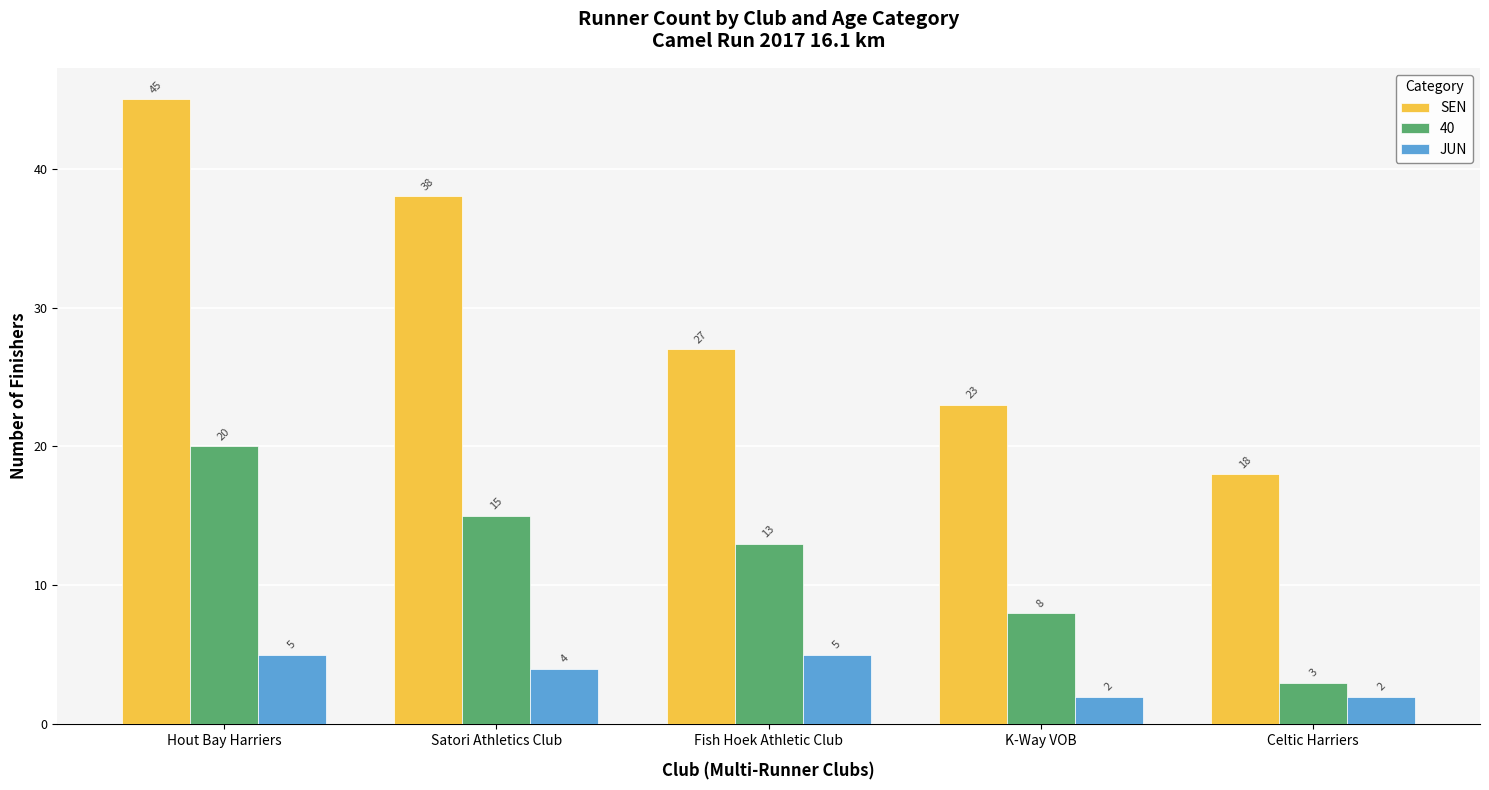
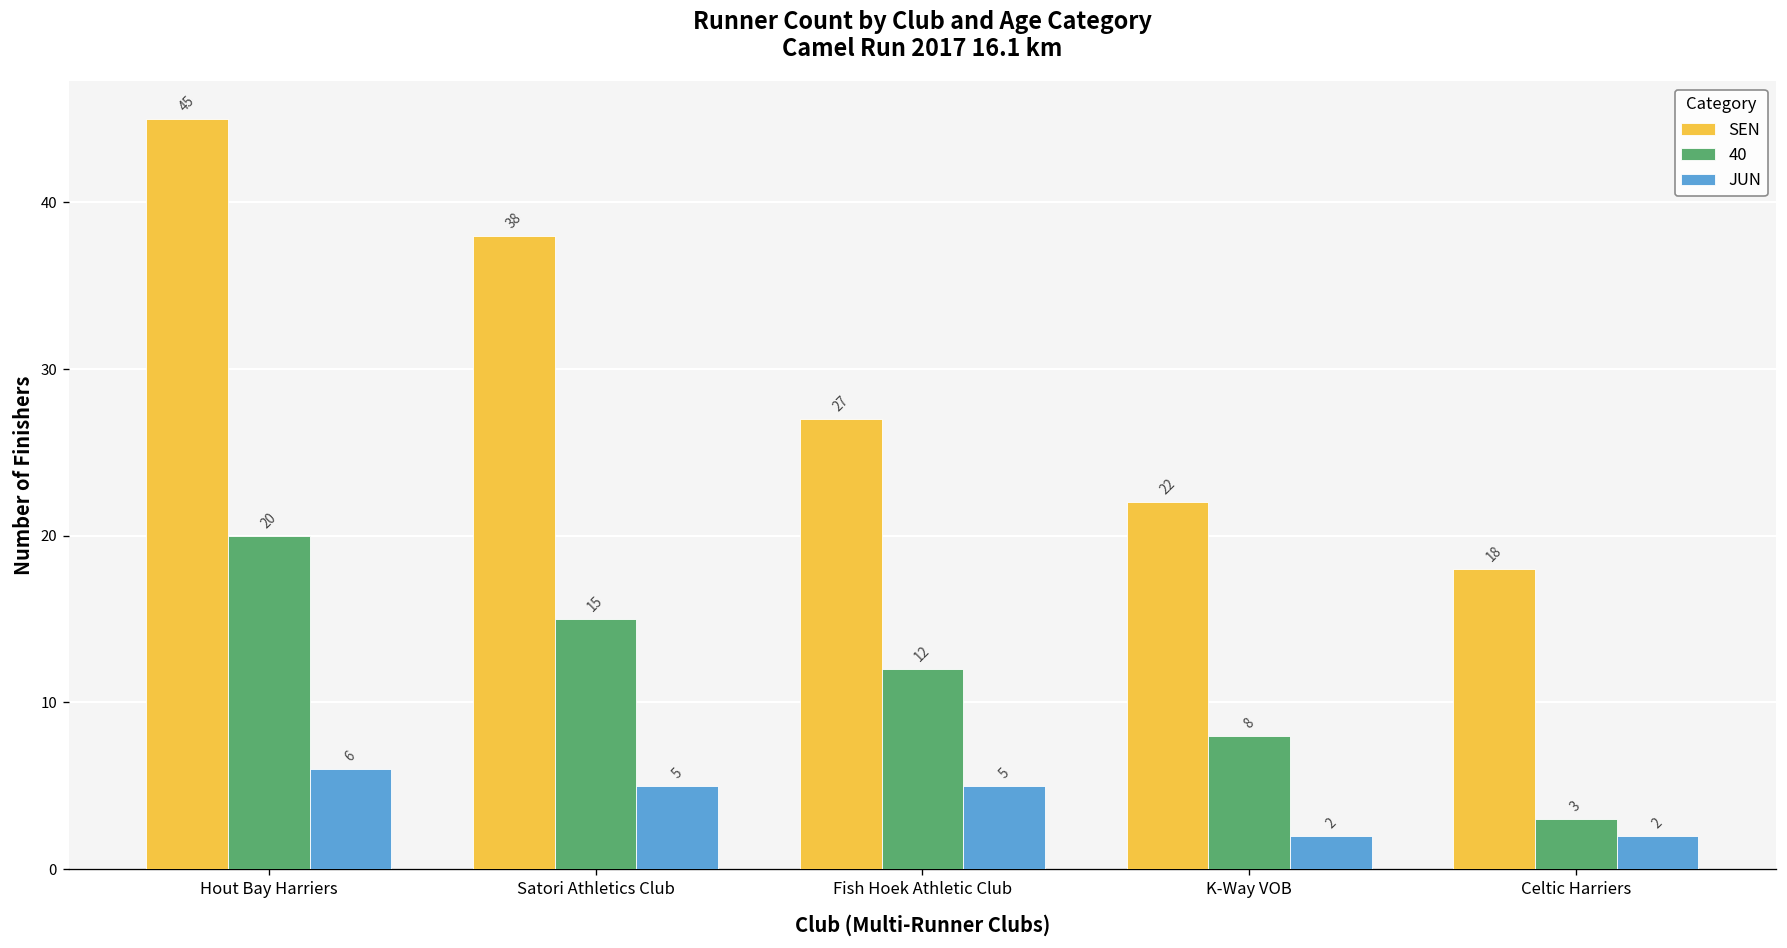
JUN, Hout Bay Harriers: 5 -> 6
JUN, Satori Athletics Club: 4 -> 5
40, Fish Hoek Athletic Club: 13 -> 12
SEN, K-Way VOB: 23 -> 22
